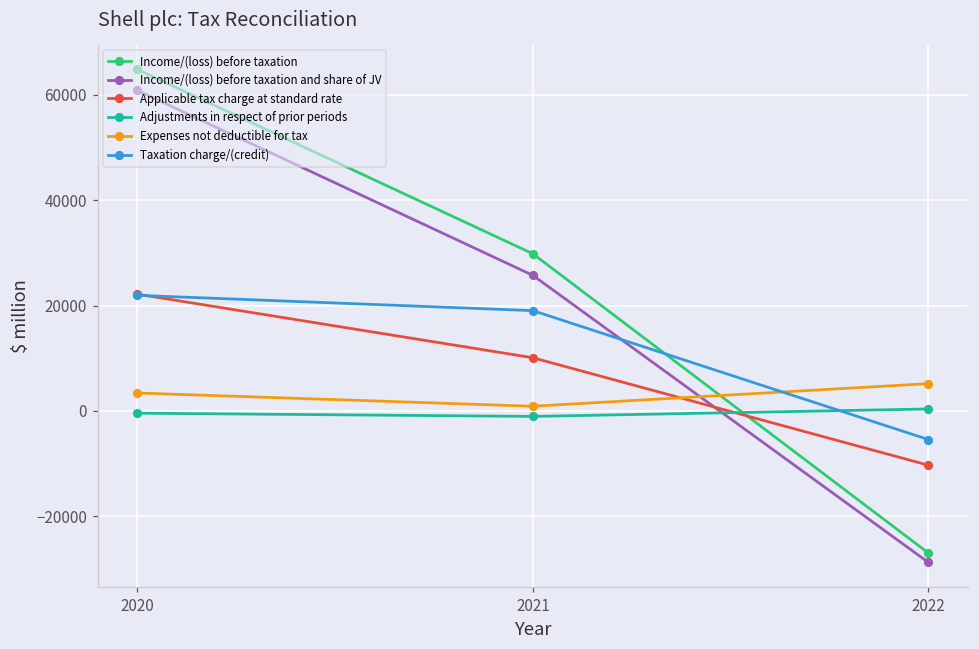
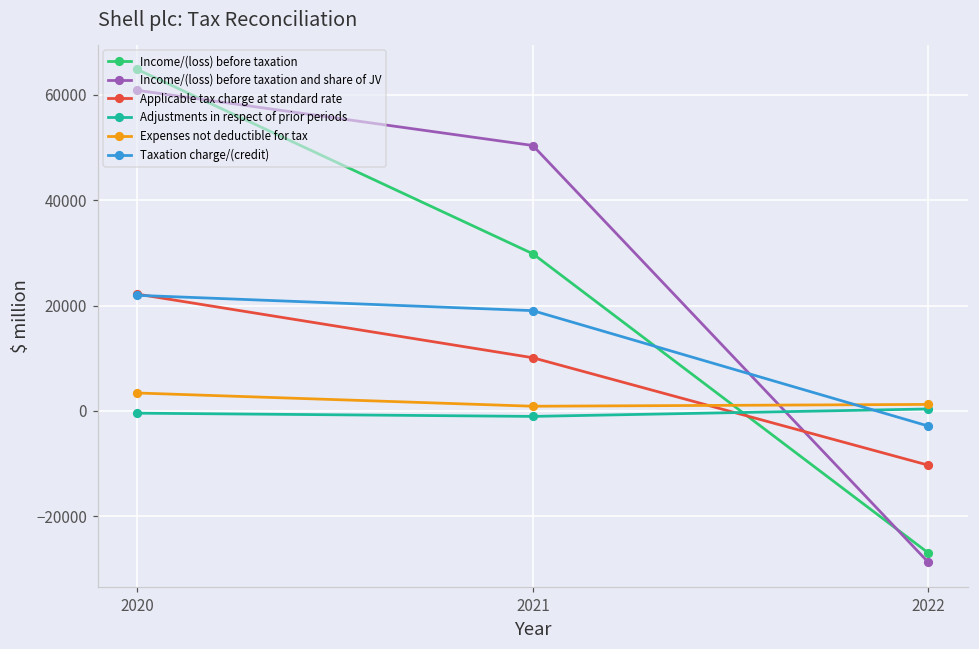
Income/(loss) before taxation and share of JV, 2021: 26000 -> 50000
Expenses not deductible for tax, 2022: 5000 -> 1000
Taxation charge/(credit), 2022: -5000 -> -3000
